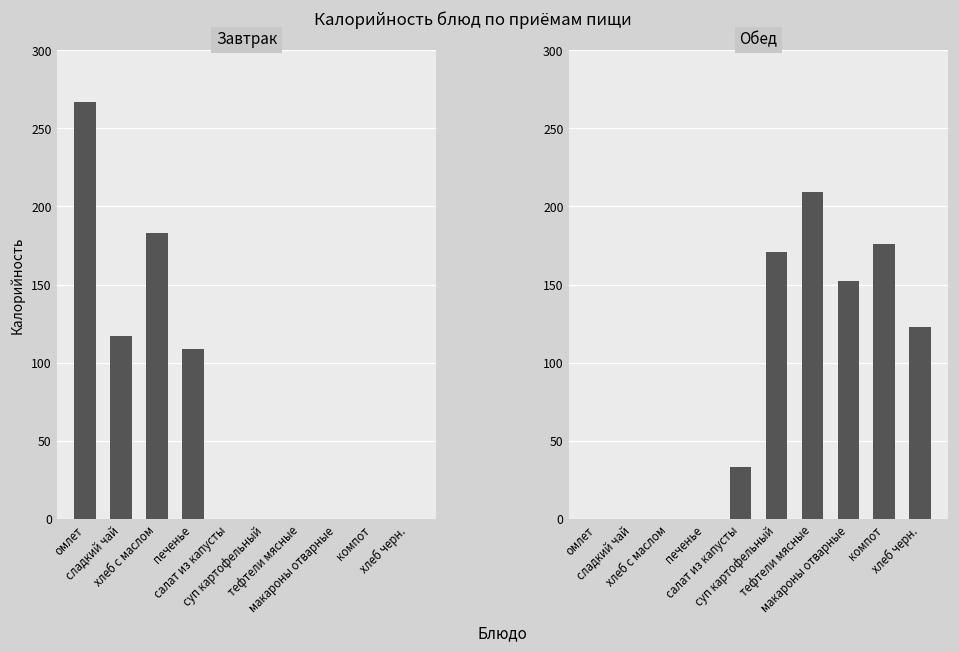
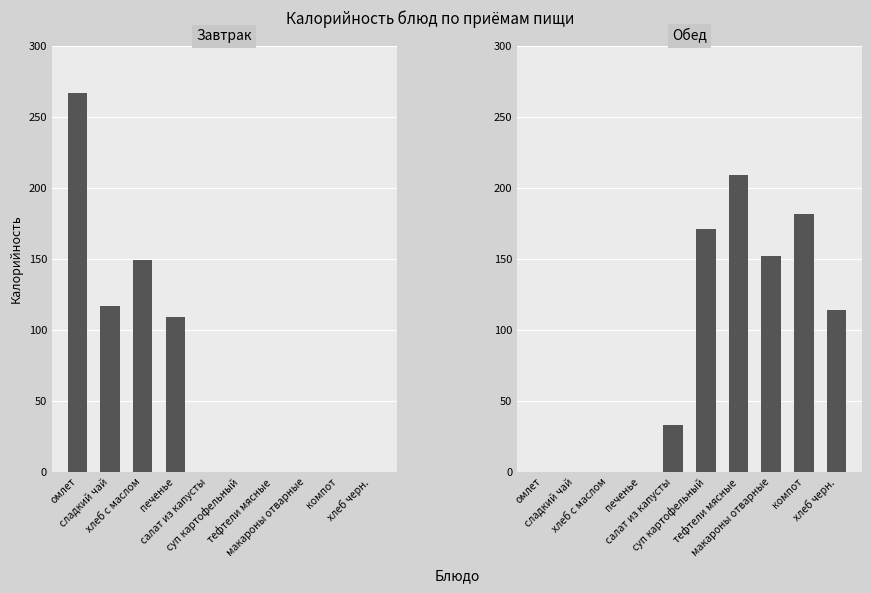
Завтрак, хлеб с маслом: 183 -> 149
Обед, компот: 176 -> 182
Обед, хлеб черн.: 123 -> 114
